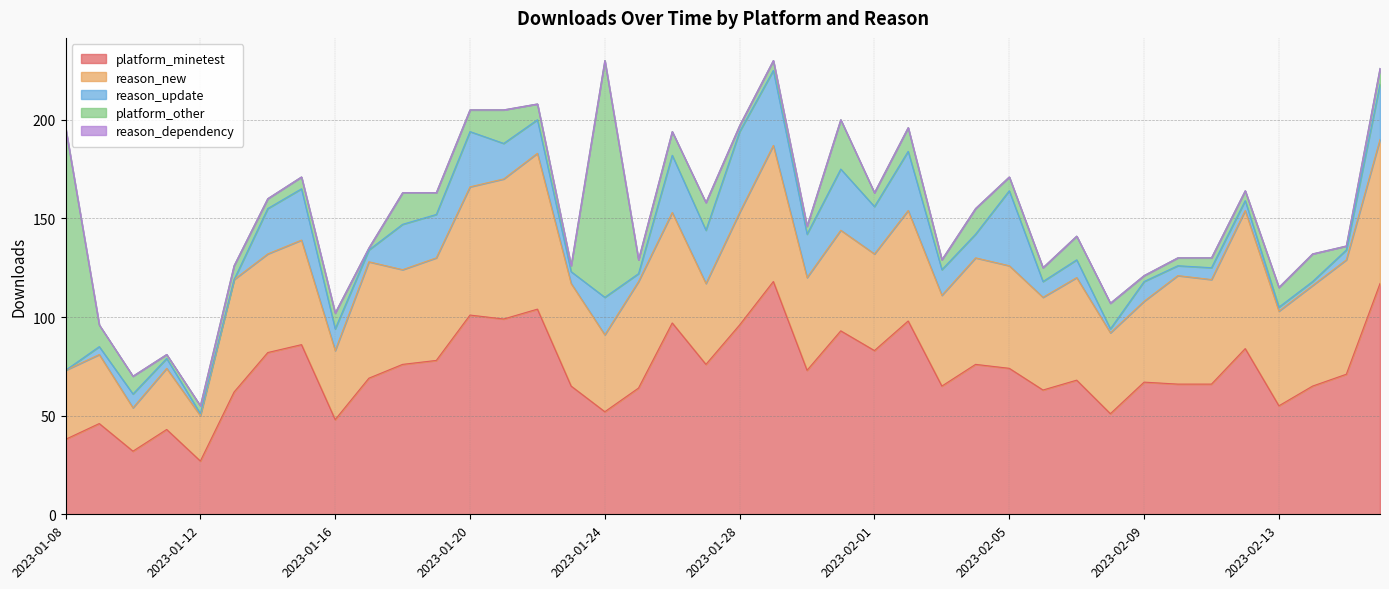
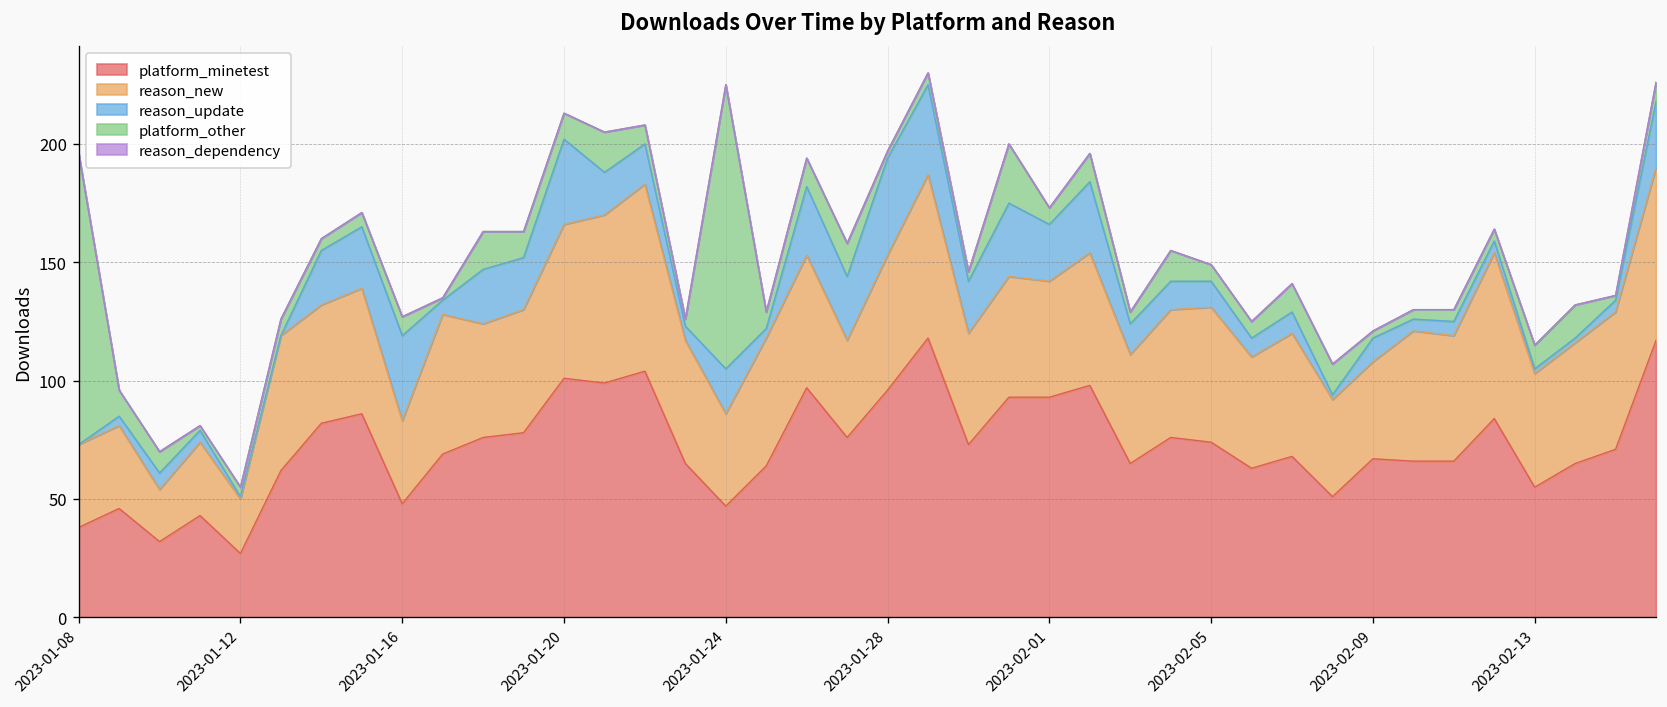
reason_update, 2023-01-16: 11 -> 36
reason_update, 2023-01-20: 28 -> 36
platform_minetest, 2023-01-24: 52 -> 47
platform_minetest, 2023-02-01: 83 -> 93
reason_new, 2023-02-05: 52 -> 57
reason_update, 2023-02-05: 38 -> 11
